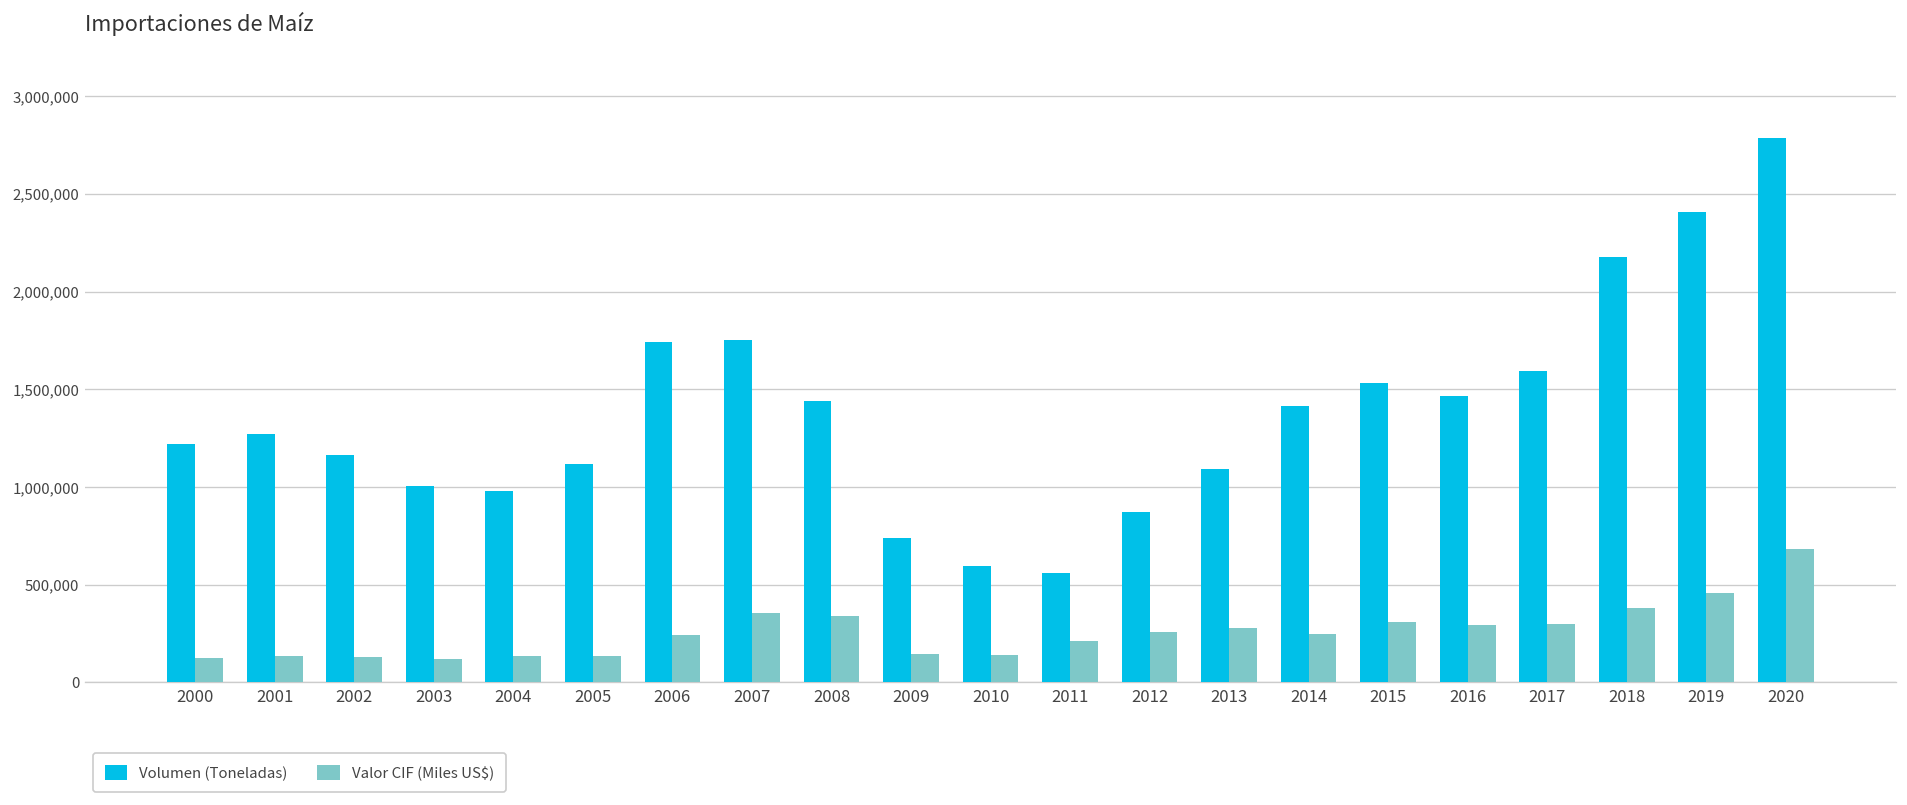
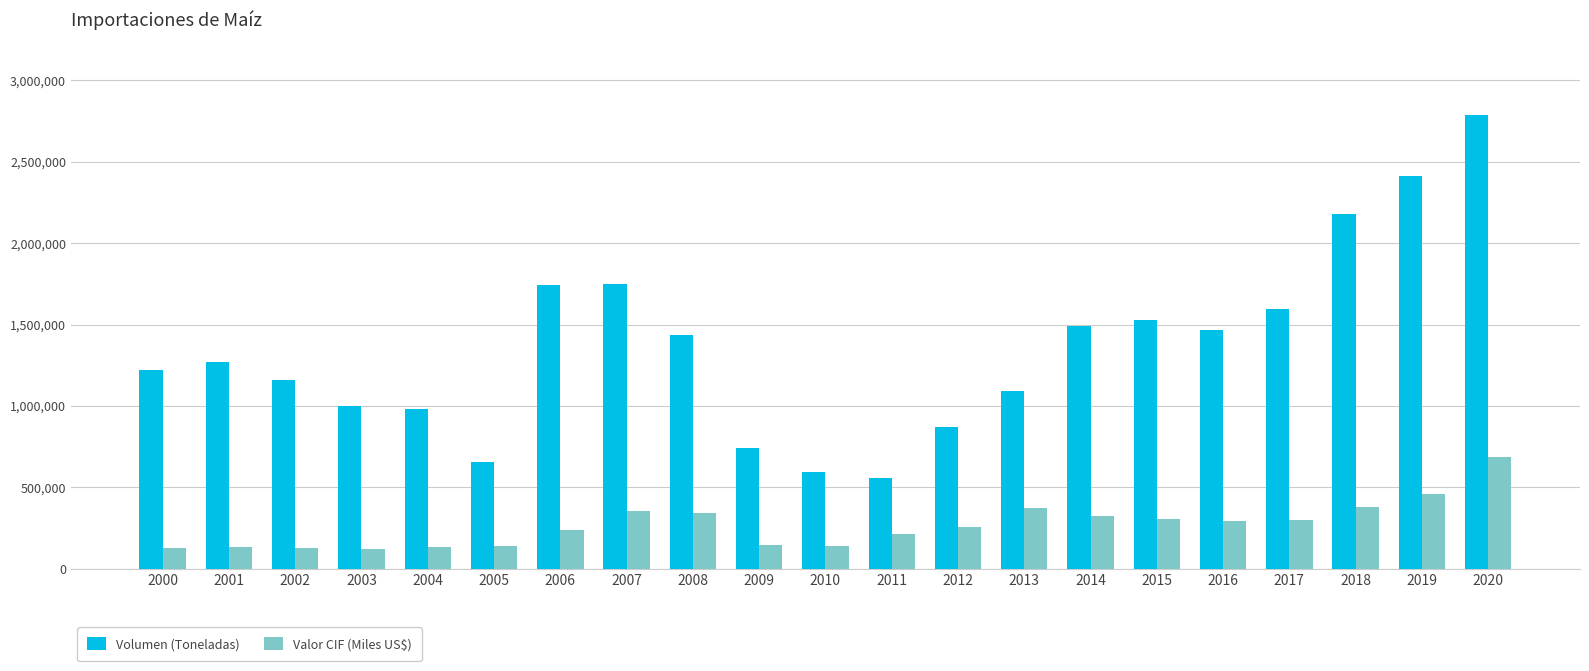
Volumen (Toneladas), 2005: 1,120,000 -> 660,000
Valor CIF (Miles US$), 2013: 280,000 -> 380,000
Volumen (Toneladas), 2014: 1,410,000 -> 1,490,000
Valor CIF (Miles US$), 2014: 250,000 -> 330,000
